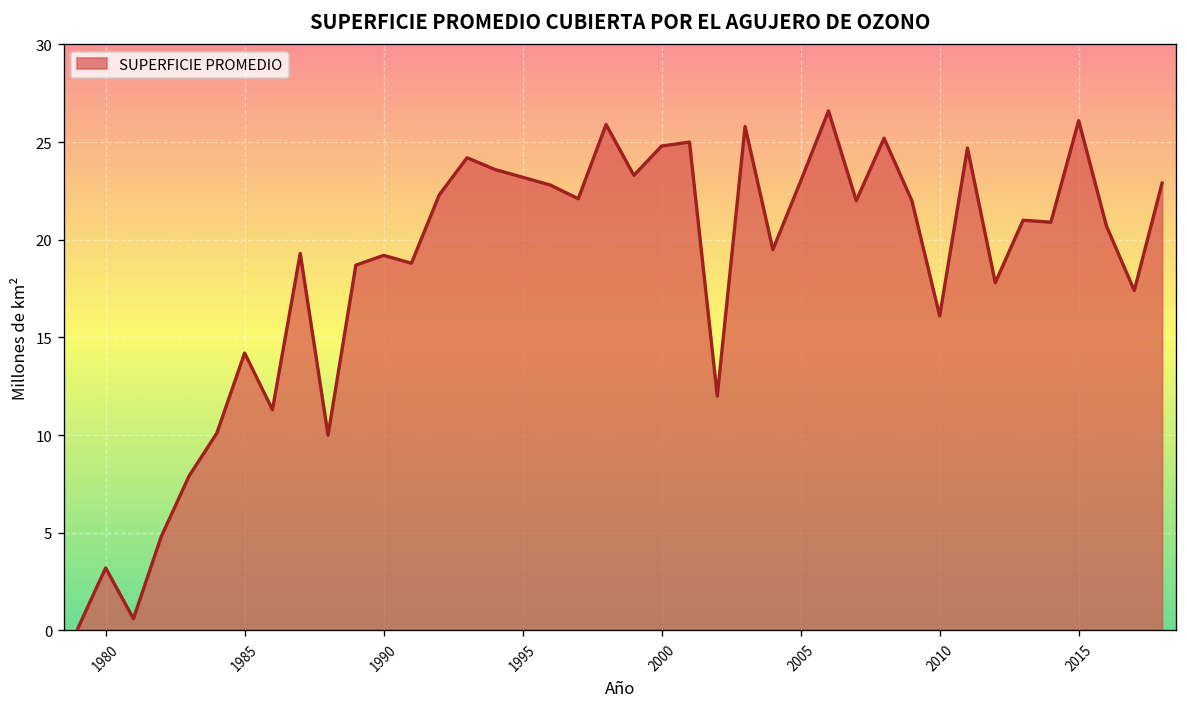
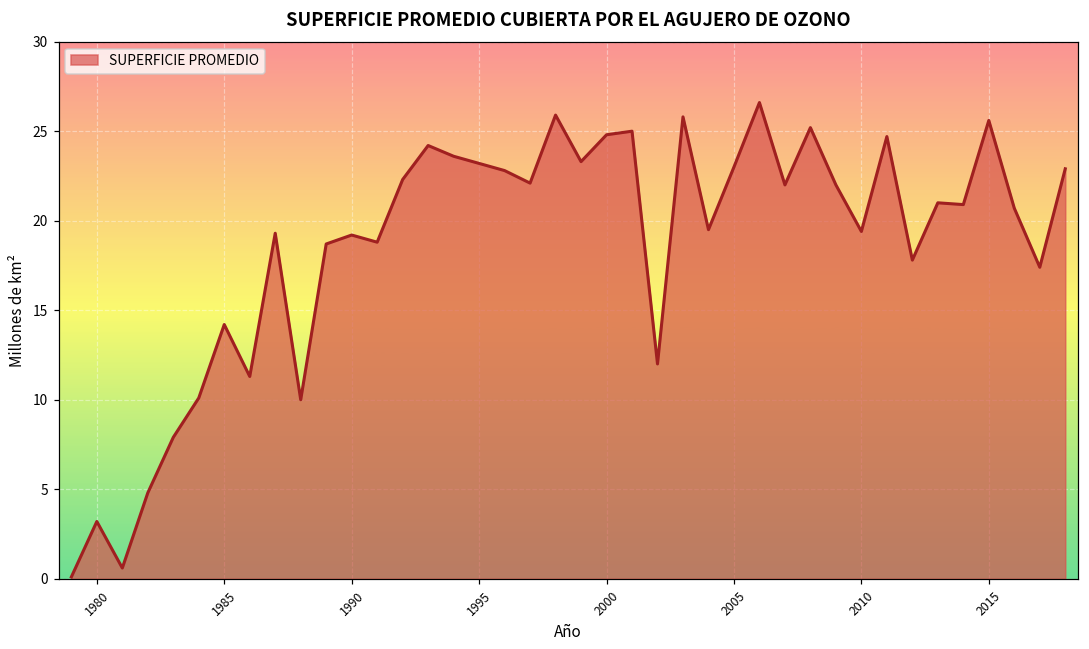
2010: 16.1 -> 19.4
2015: 26.1 -> 25.6
